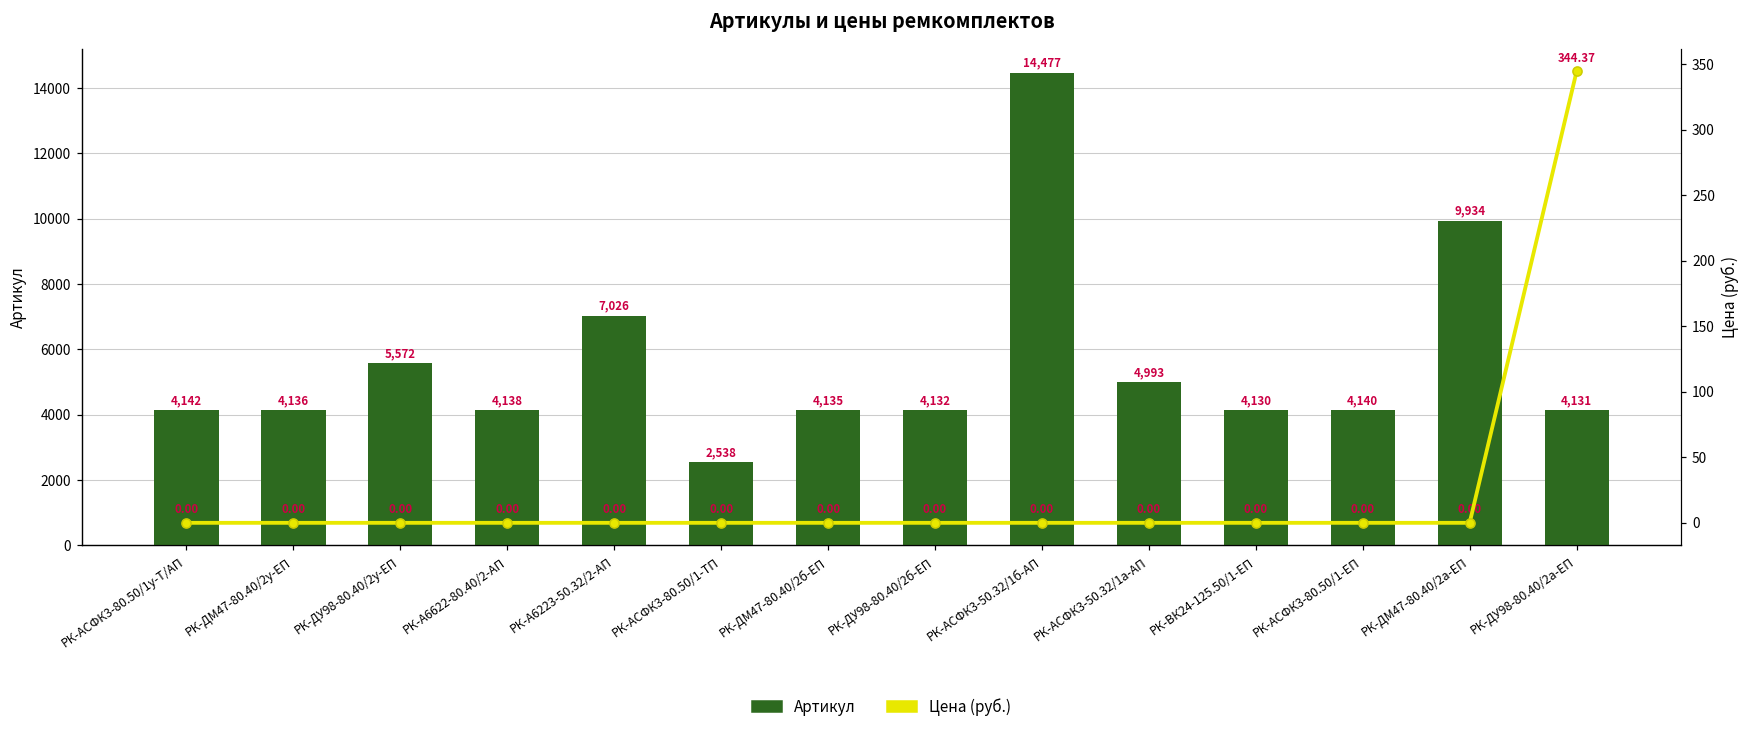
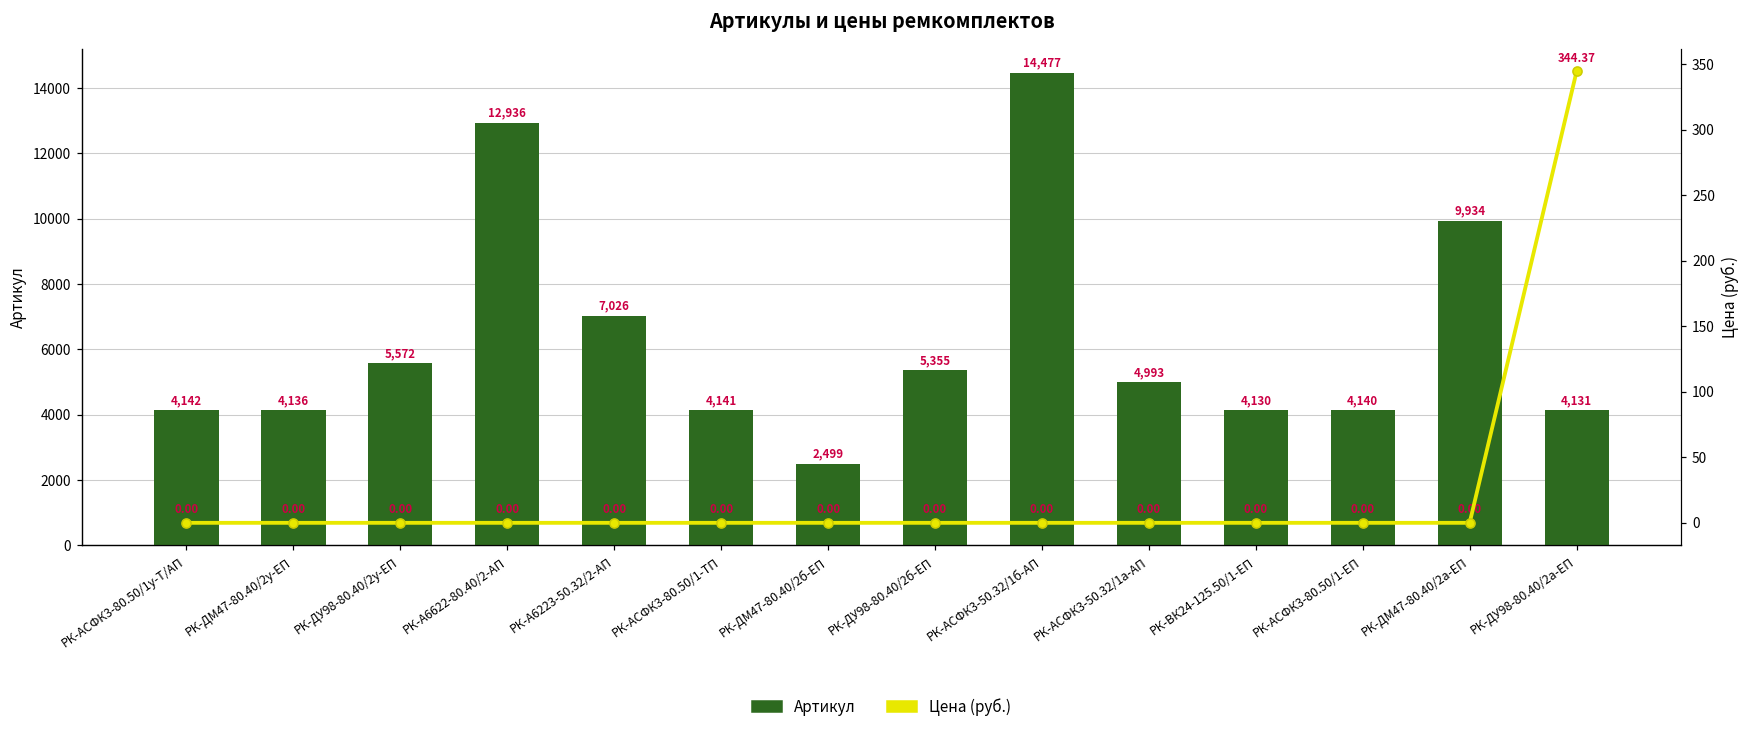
Артикул, РК-А6622-80.40/2-АП: 4,138 -> 12,936
Артикул, РК-АСФК3-80.50/1-ТП: 2,538 -> 4,141
Артикул, РК-ДМ47-80.40/2б-ЕП: 4,135 -> 2,499
Артикул, РК-ДУ98-80.40/2б-ЕП: 4,132 -> 5,355
